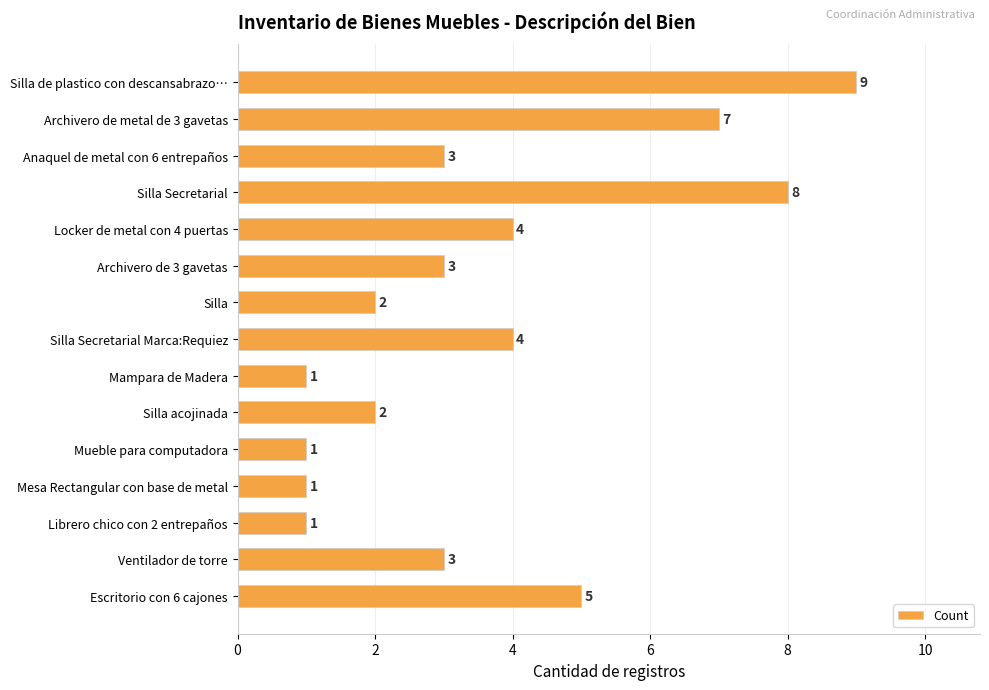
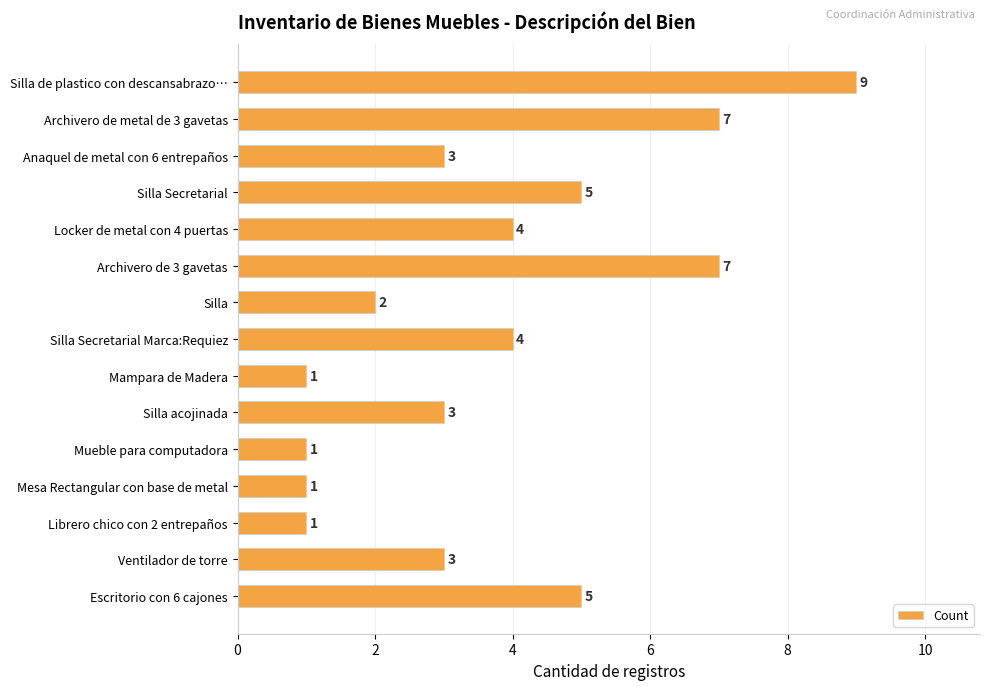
Silla Secretarial: 8 -> 5
Archivero de 3 gavetas: 3 -> 7
Silla acojinada: 2 -> 3
